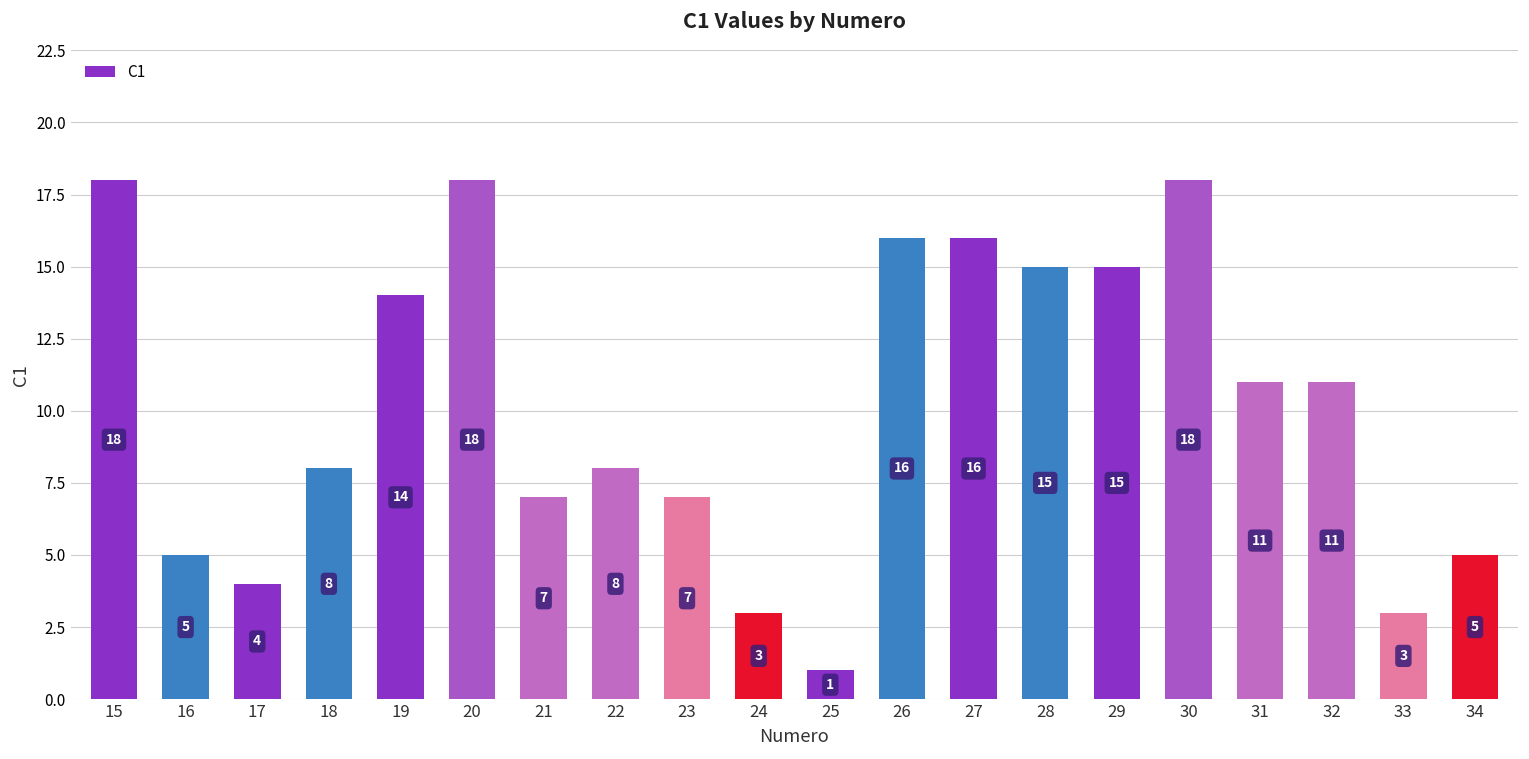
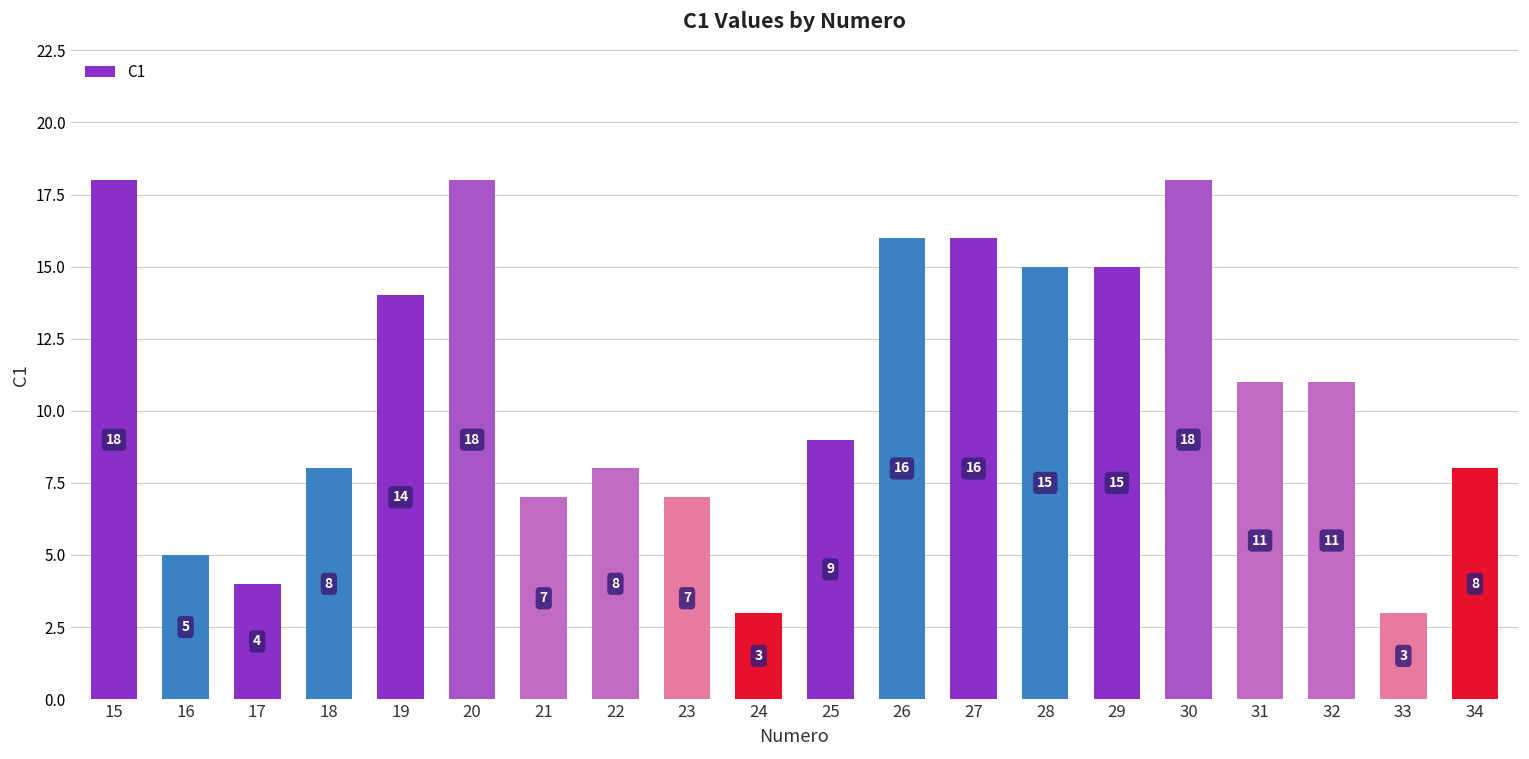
25: 1 -> 9
34: 5 -> 8
